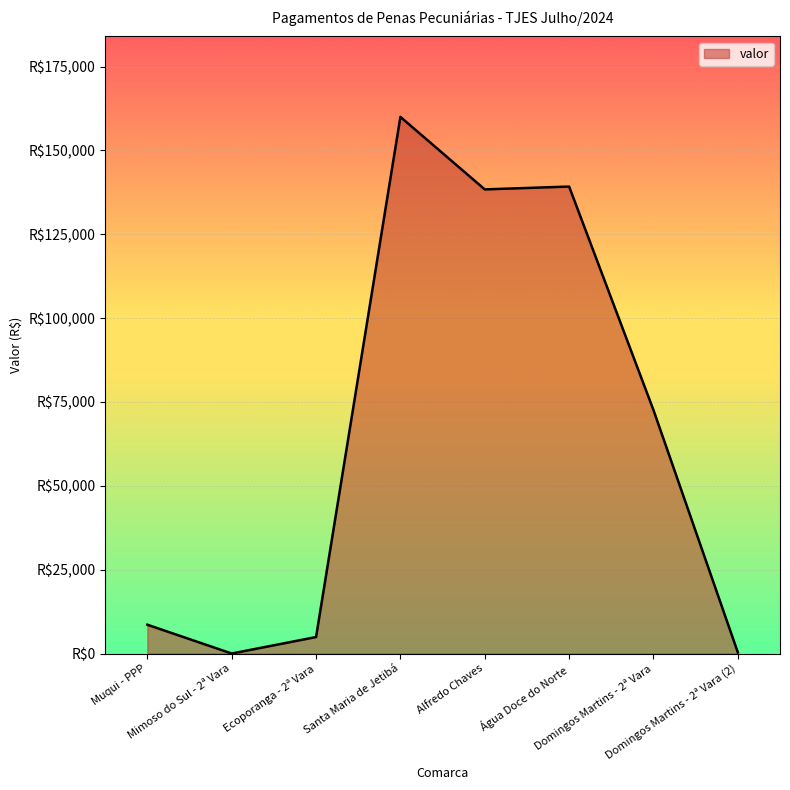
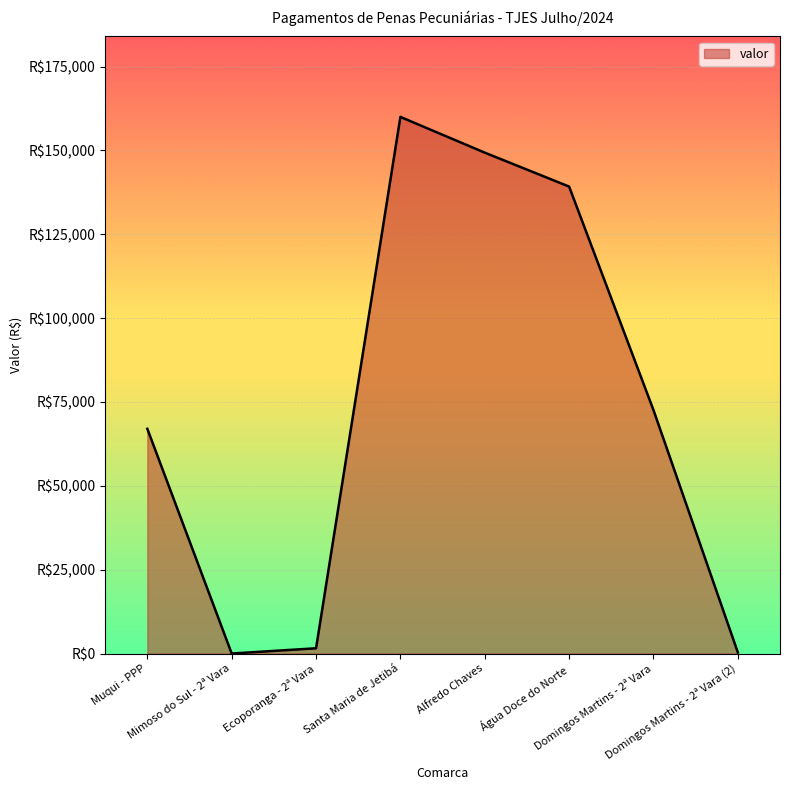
Muqui - PPP: R$9,000 -> R$67,000
Ecoporanga - 2ª Vara: R$5,000 -> R$2,000
Alfredo Chaves: R$138,000 -> R$149,000
